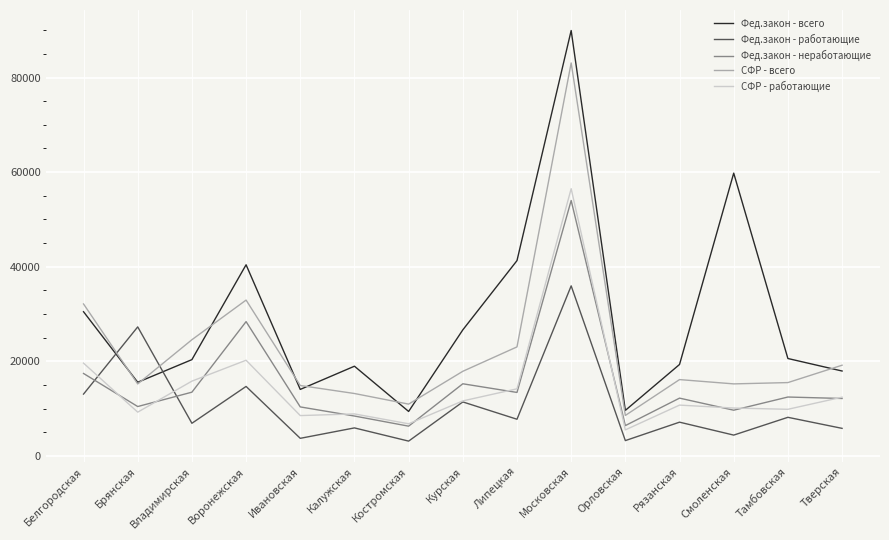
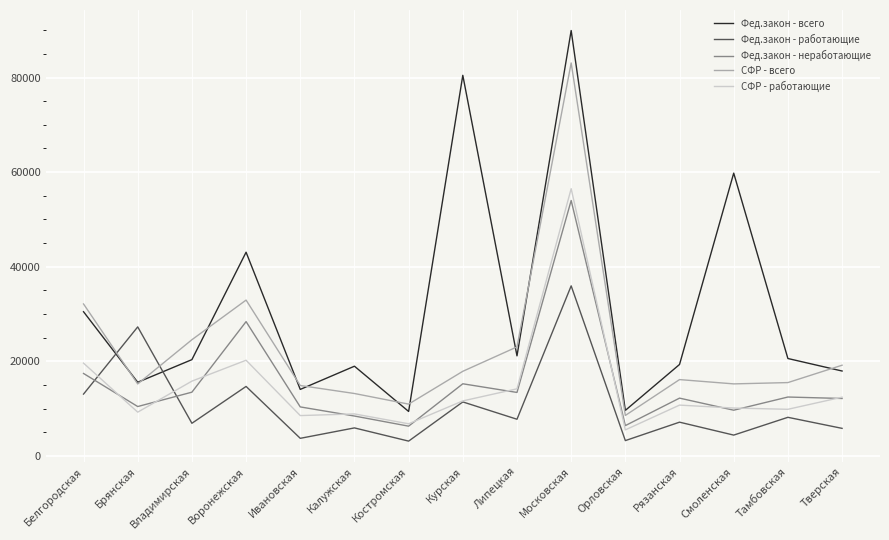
Фед.закон - всего, Воронежская: 40000 -> 43000
Фед.закон - всего, Курская: 27000 -> 80000
Фед.закон - всего, Липецкая: 41000 -> 21000
